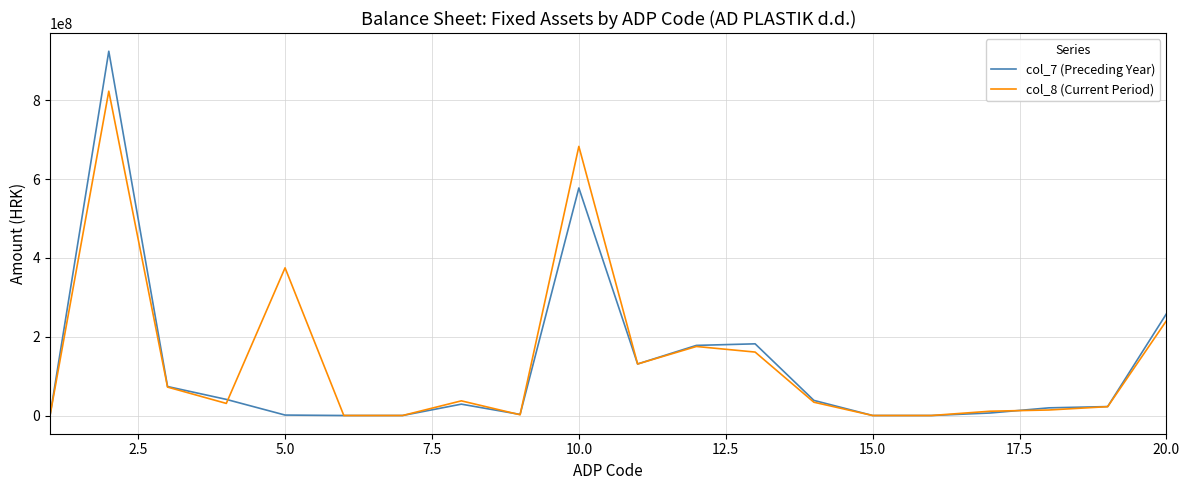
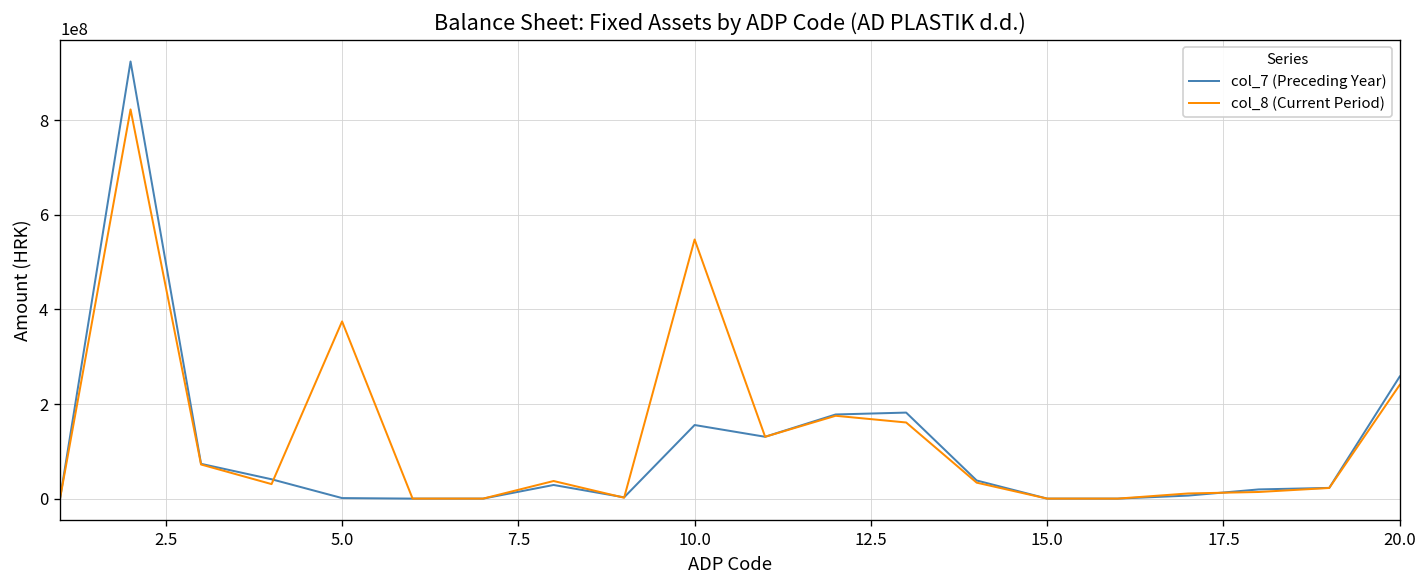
col_7 (Preceding Year), 10.0: 580000000 -> 160000000
col_8 (Current Period), 10.0: 680000000 -> 550000000
